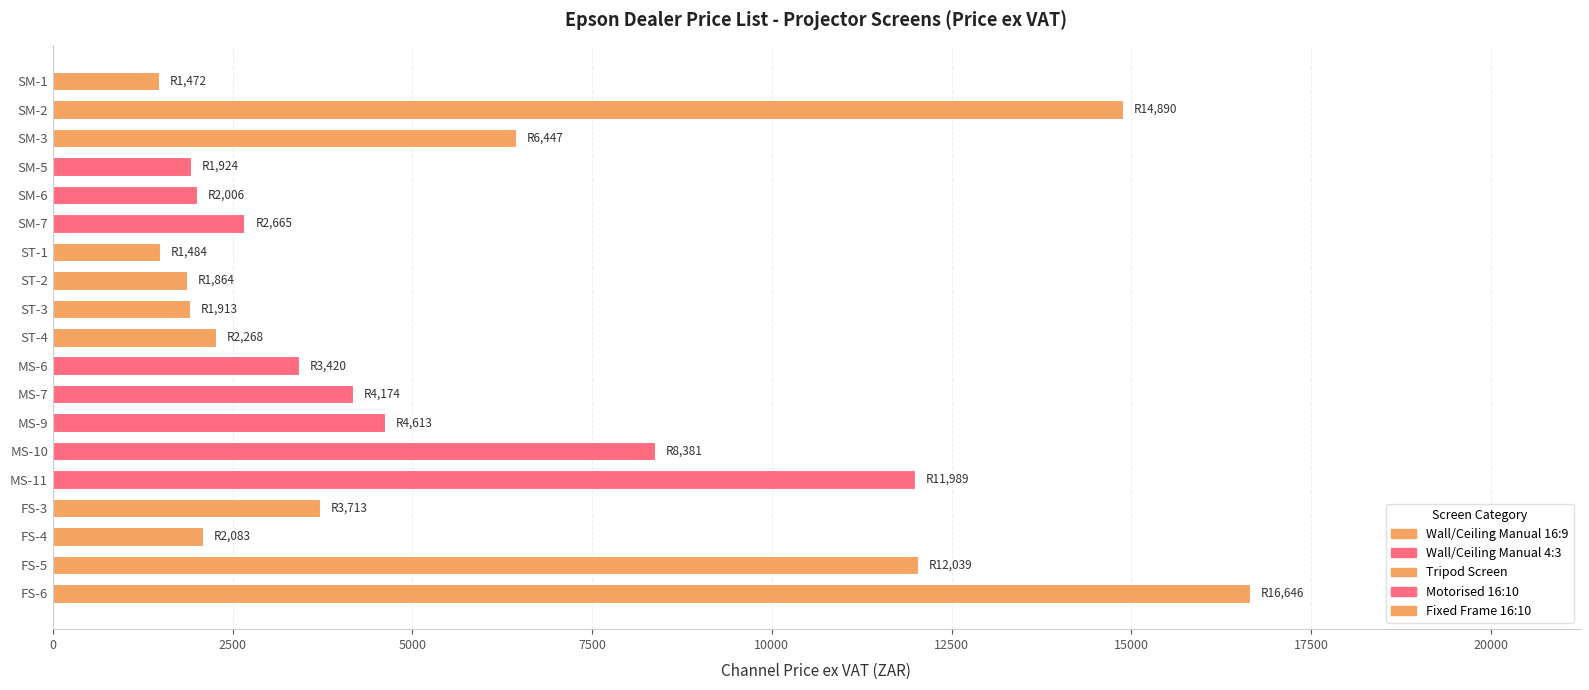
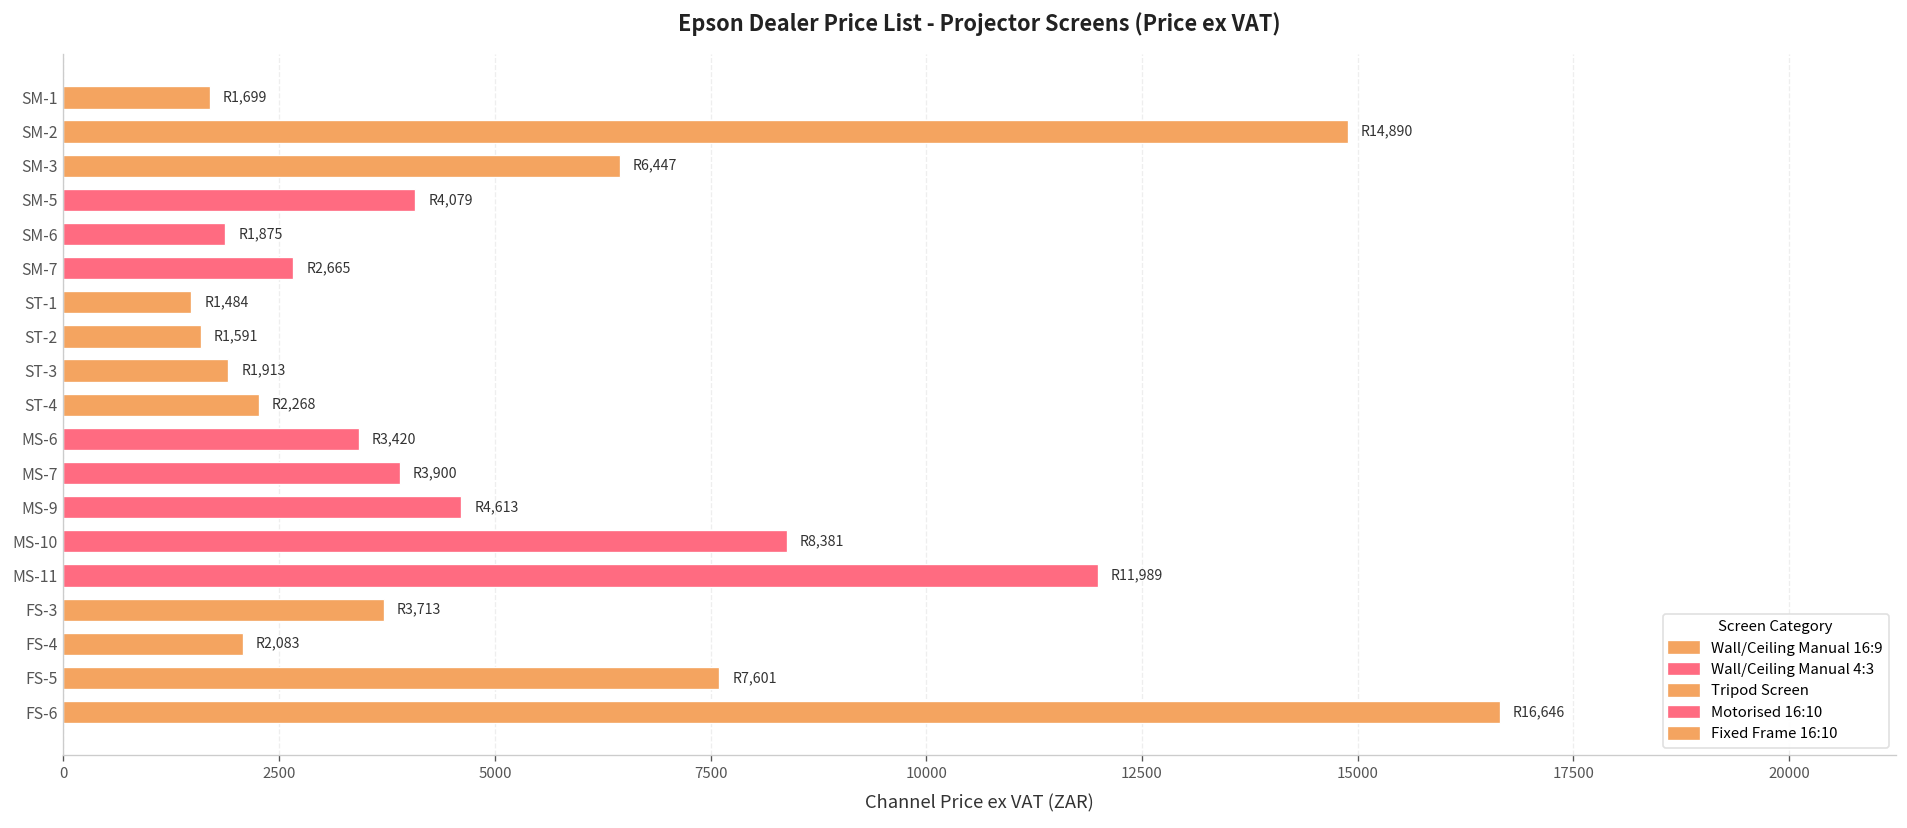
SM-1: 1,472 -> 1,699
SM-5: 1,924 -> 4,079
SM-6: 2,006 -> 1,875
ST-2: 1,864 -> 1,591
MS-7: 4,174 -> 3,900
FS-5: 12,039 -> 7,601
